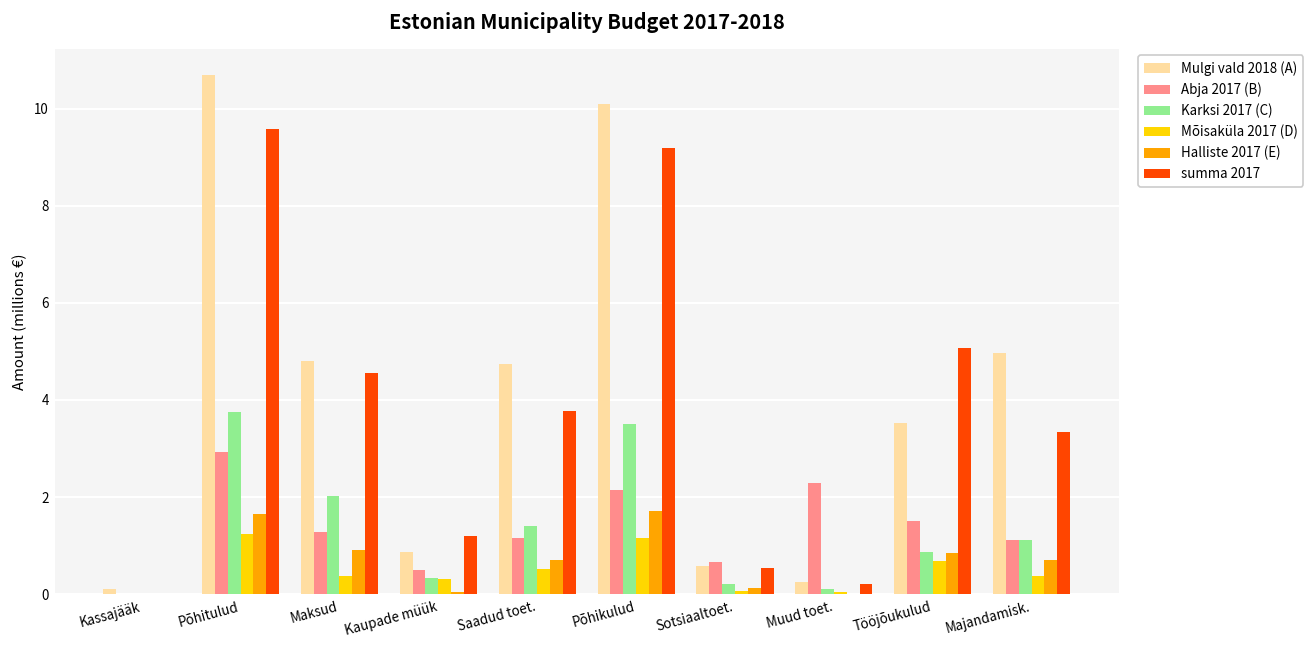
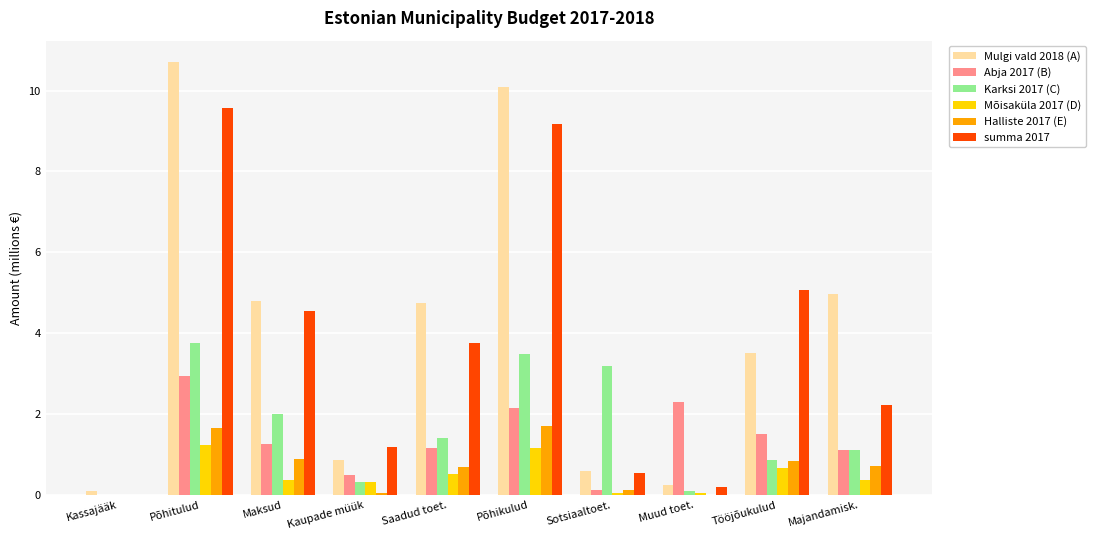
Abja 2017 (B), Sotsiaaltoet.: 0.7 -> 0.1
Karksi 2017 (C), Sotsiaaltoet.: 0.2 -> 3.2
summa 2017, Majandamisk.: 3.3 -> 2.2
